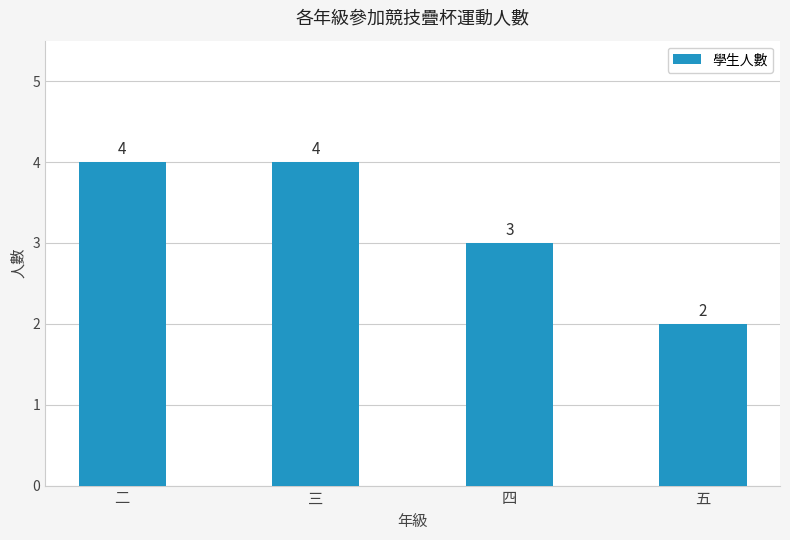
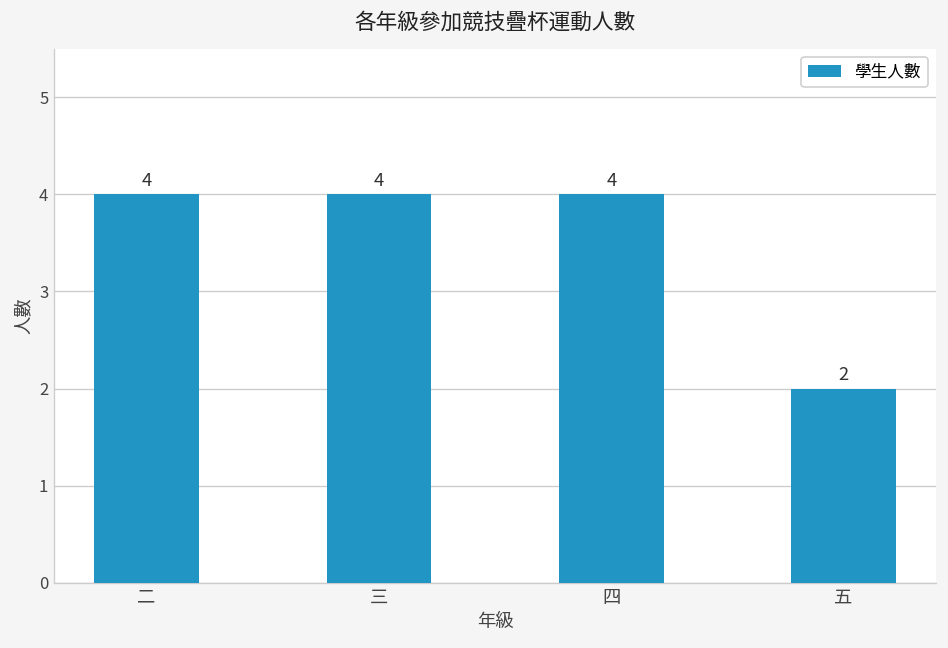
四: 3 -> 4
